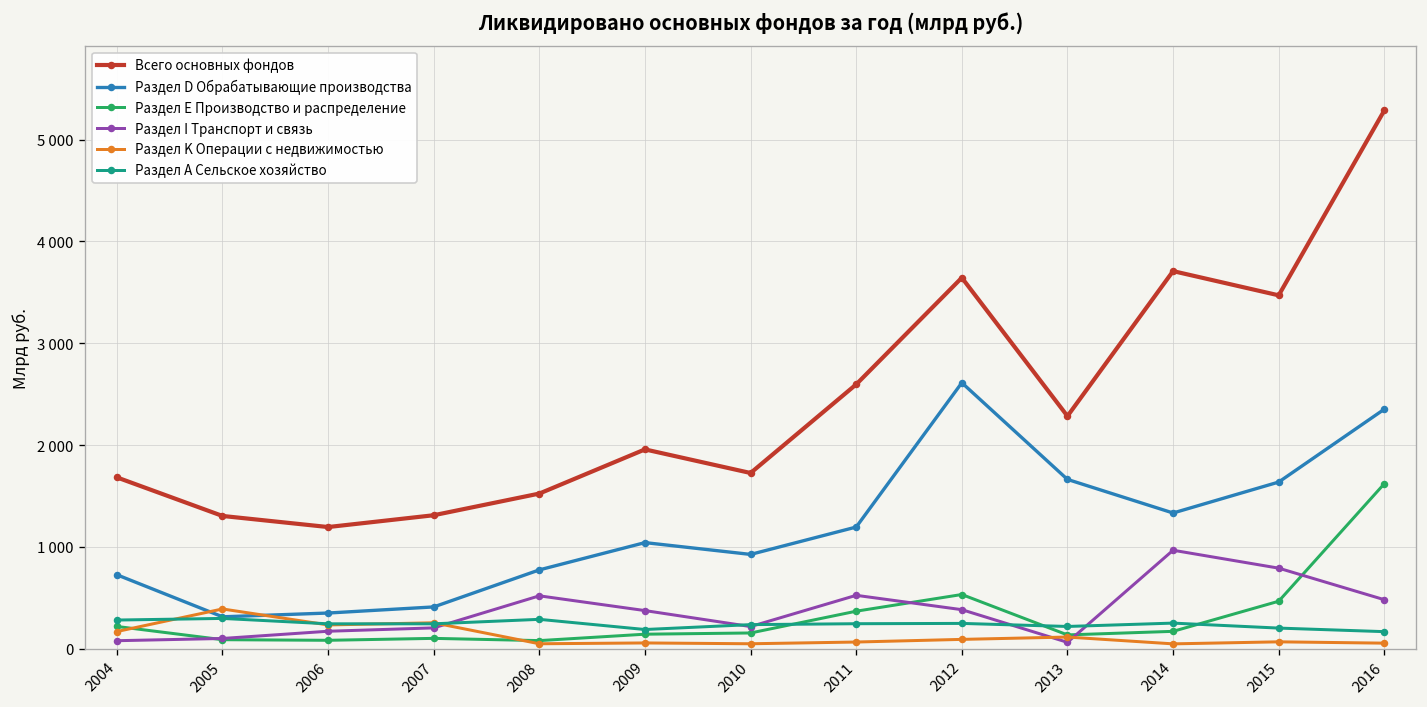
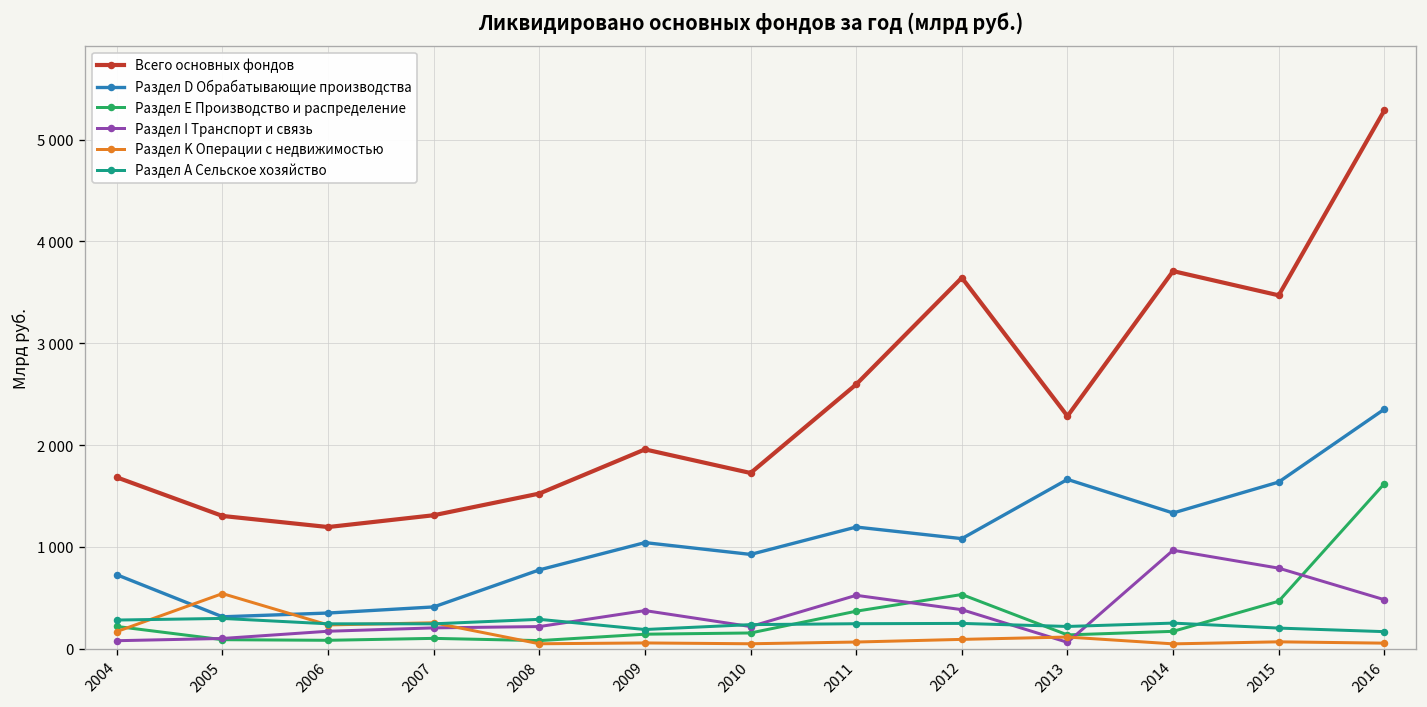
Раздел K Операции с недвижимостью, 2005: 400 -> 500
Раздел I Транспорт и связь, 2008: 500 -> 200
Раздел D Обрабатывающие производства, 2012: 2600 -> 1100
